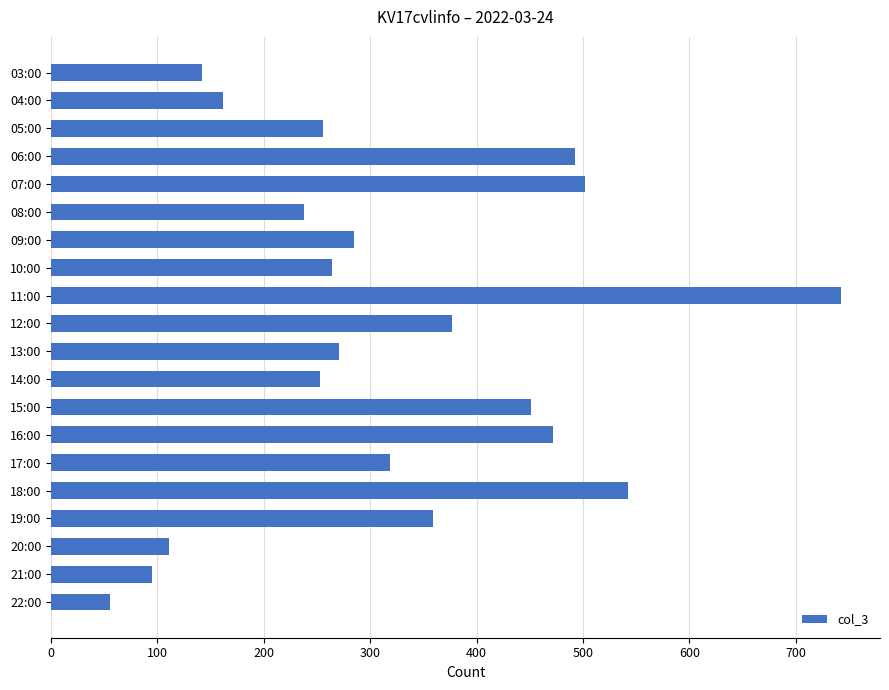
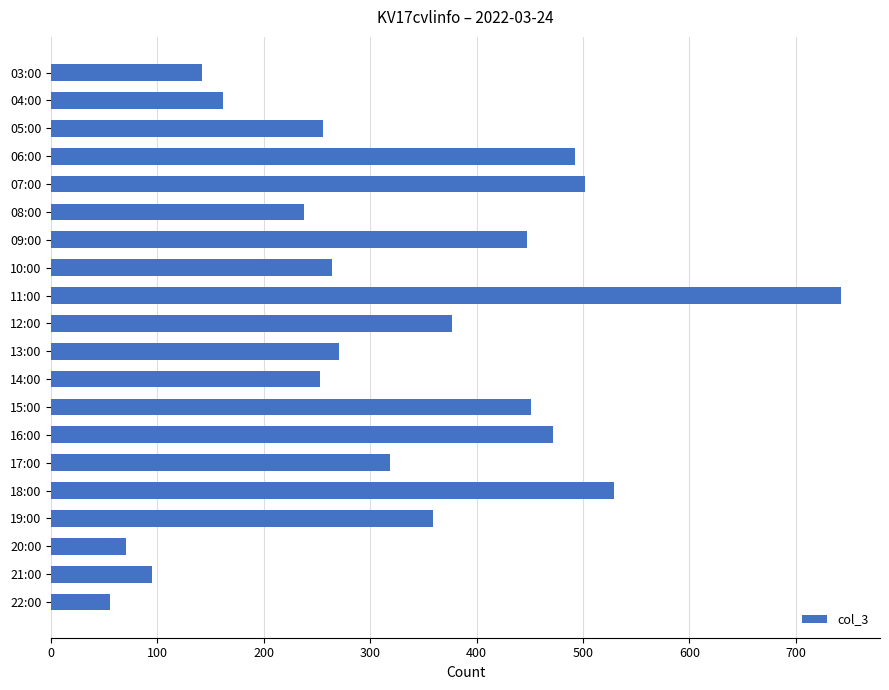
09:00: 285 -> 447
18:00: 542 -> 529
20:00: 111 -> 70
